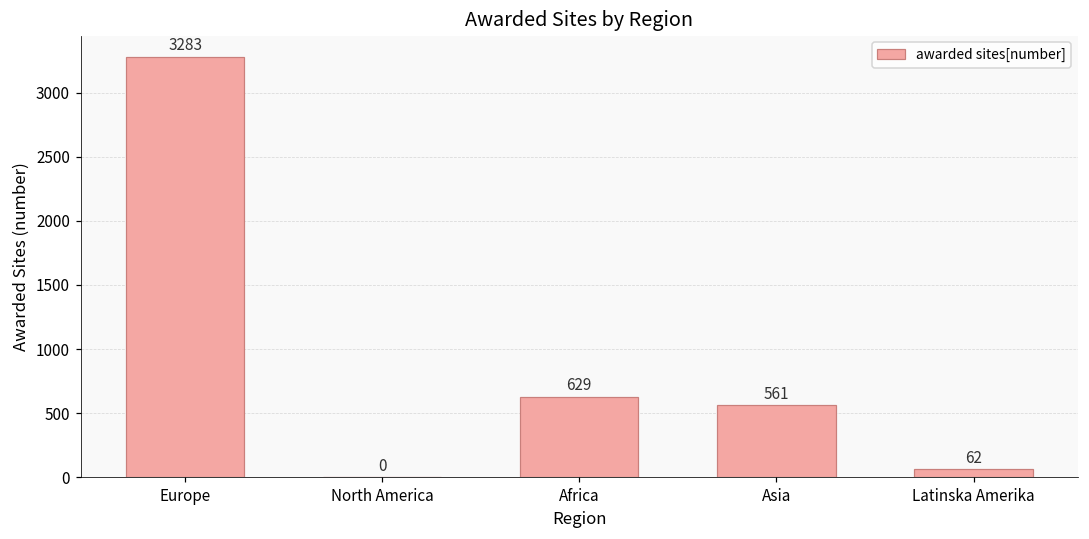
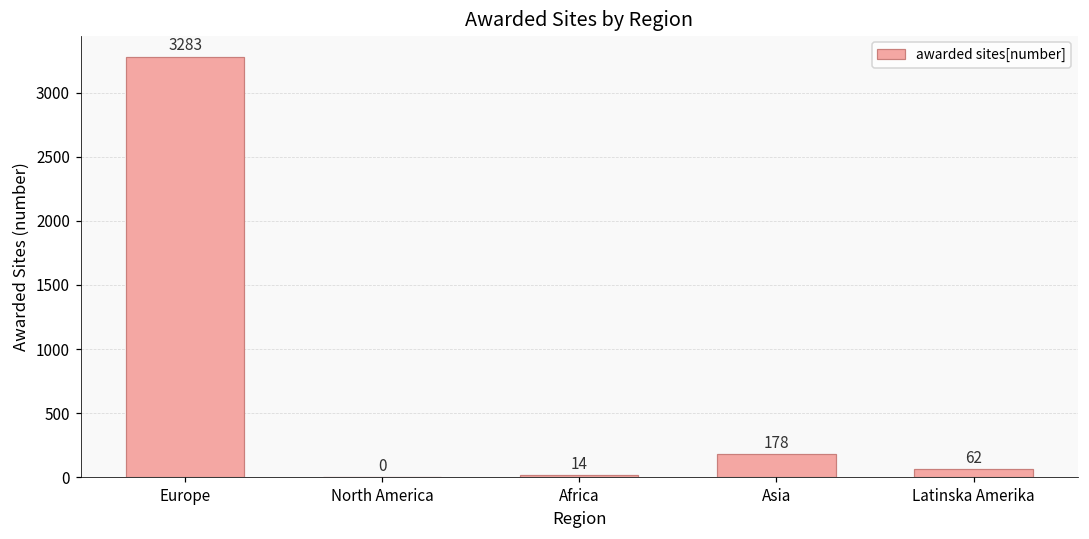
Africa: 629 -> 14
Asia: 561 -> 178
